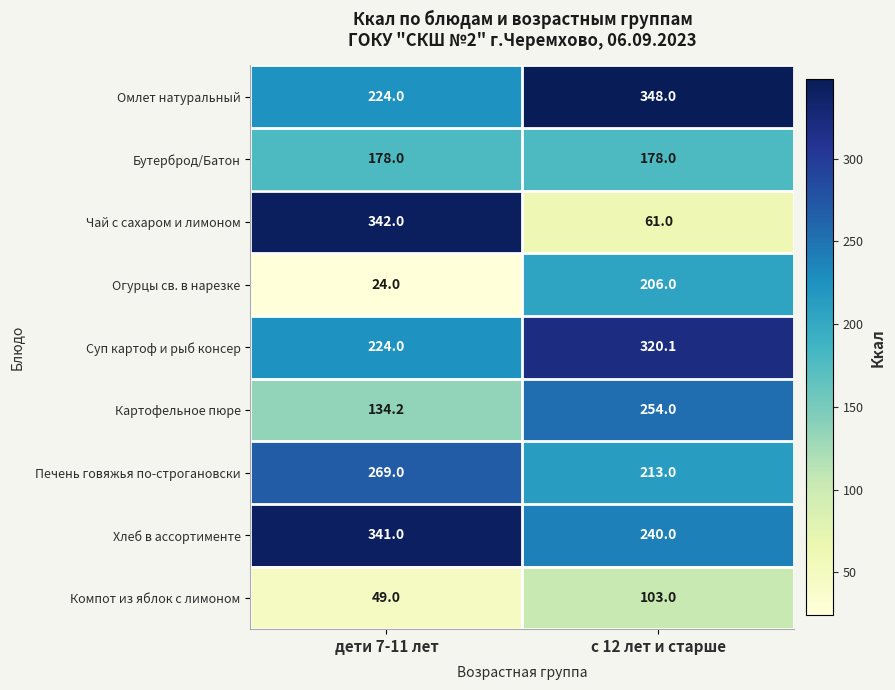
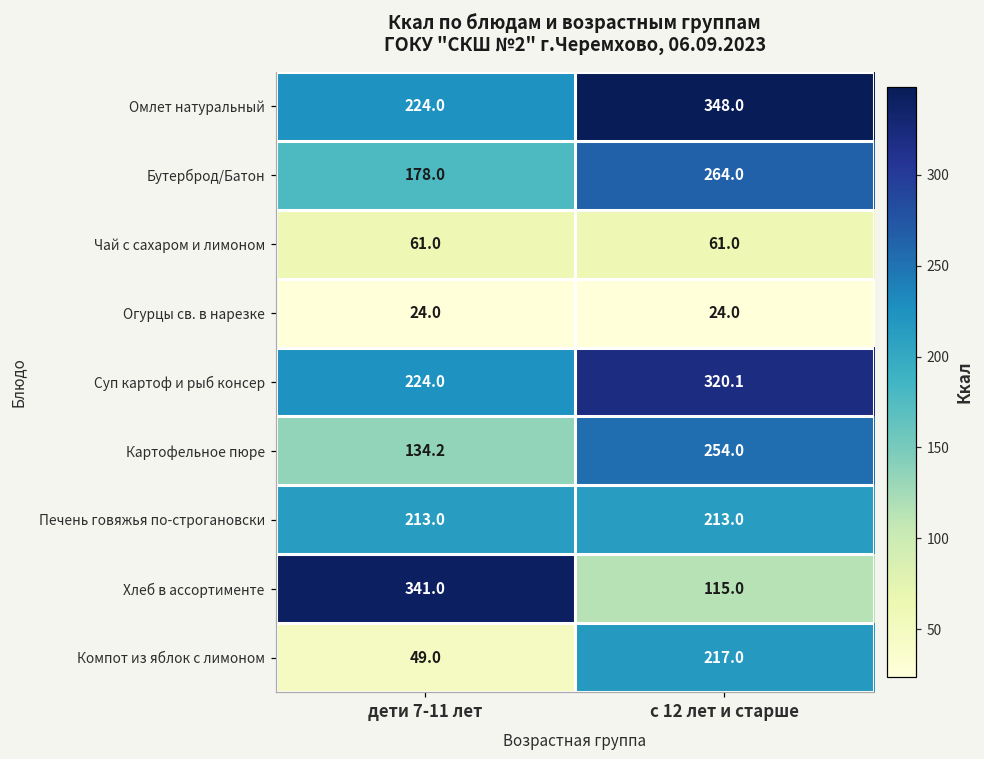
Бутерброд/Батон, с 12 лет и старше: 178.0 -> 264.0
Чай с сахаром и лимоном, дети 7-11 лет: 342.0 -> 61.0
Огурцы св. в нарезке, с 12 лет и старше: 206.0 -> 24.0
Печень говяжья по-строгановски, дети 7-11 лет: 269.0 -> 213.0
Хлеб в ассортименте, с 12 лет и старше: 240.0 -> 115.0
Компот из яблок с лимоном, с 12 лет и старше: 103.0 -> 217.0
